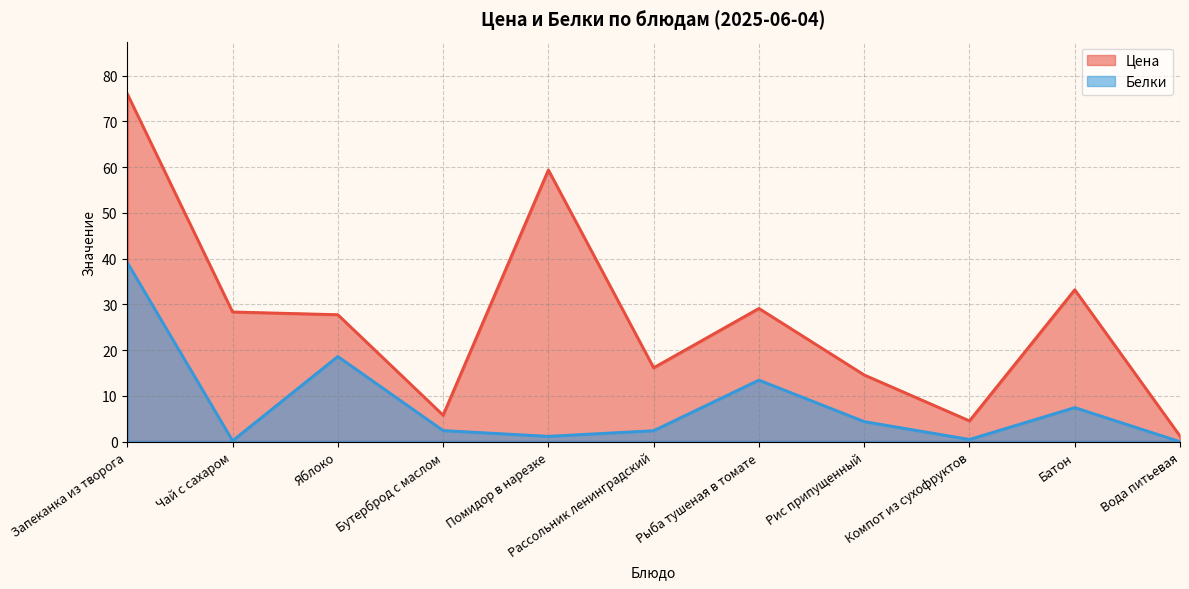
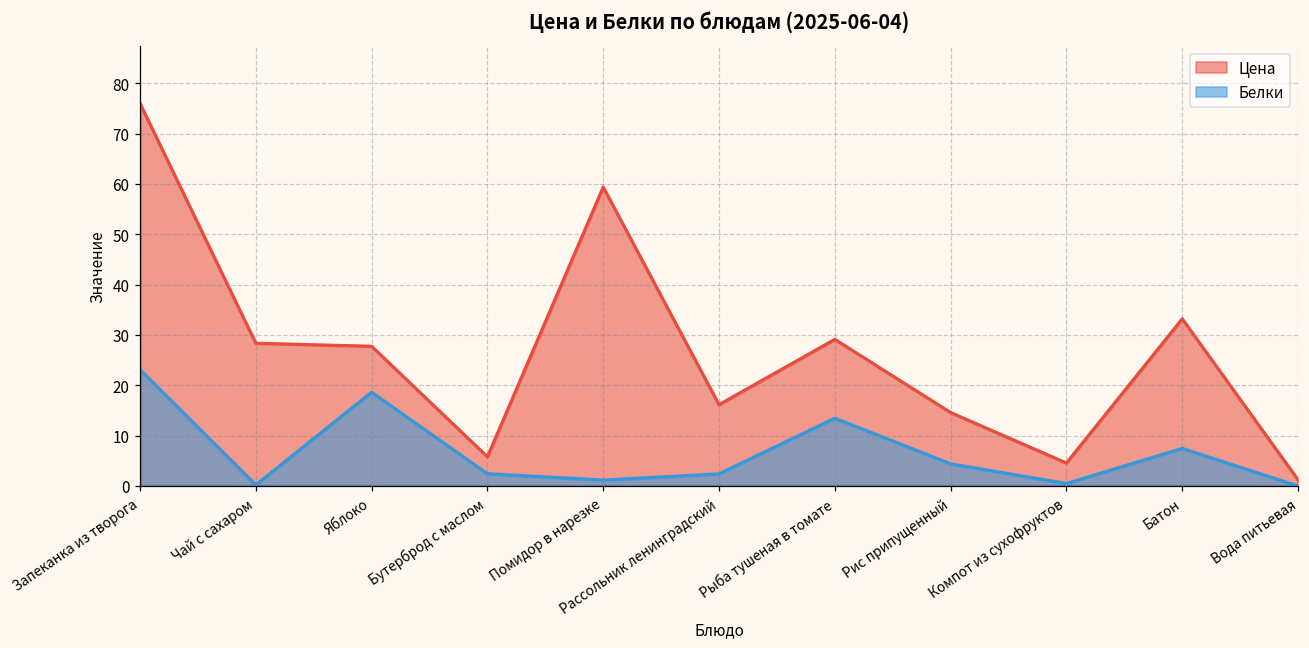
Белки, Запеканка из творога: 39 -> 23
